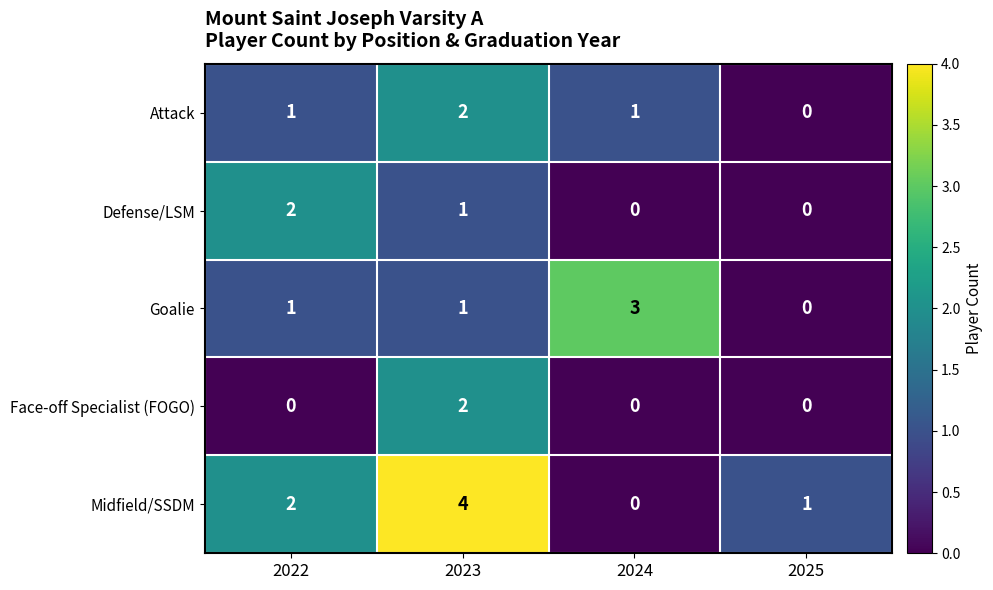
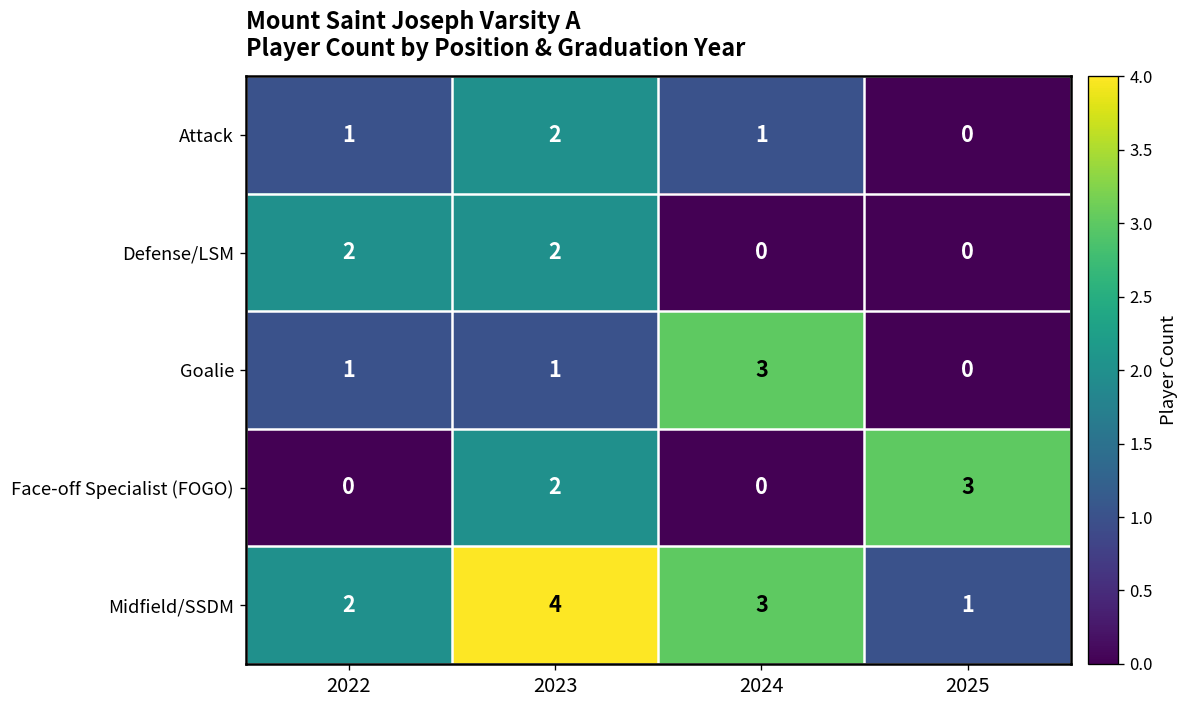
Defense/LSM, 2023: 1 -> 2
Face-off Specialist (FOGO), 2025: 0 -> 3
Midfield/SSDM, 2024: 0 -> 3
